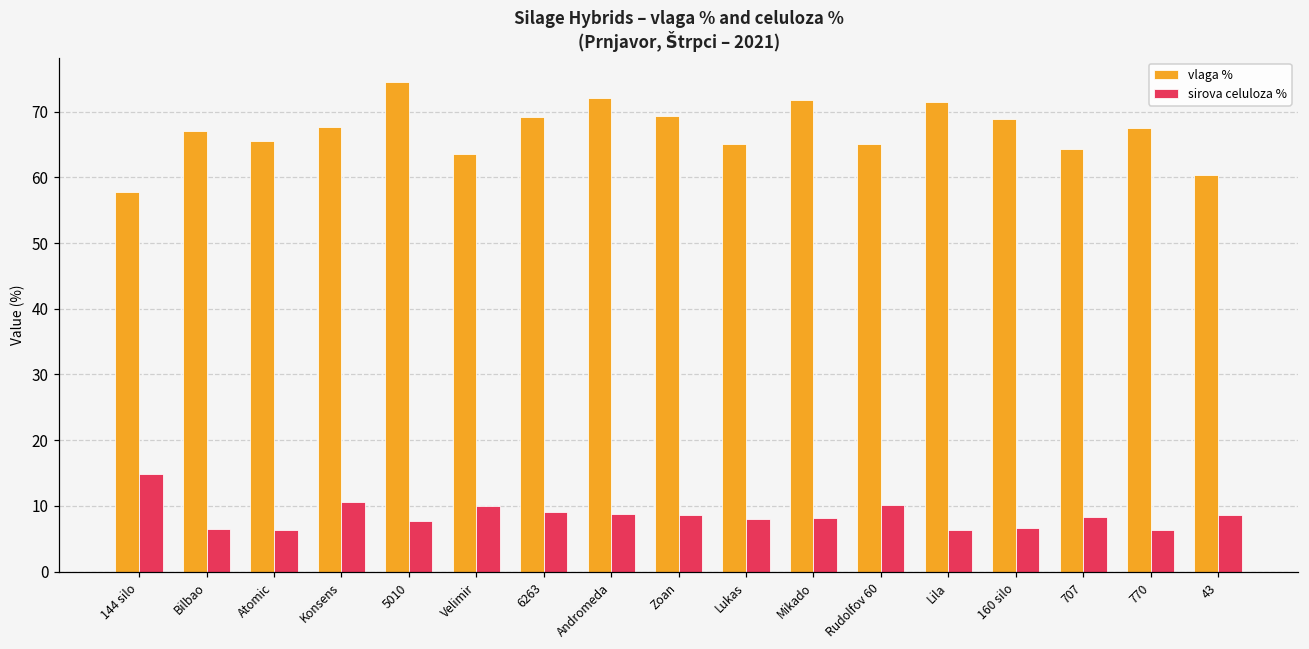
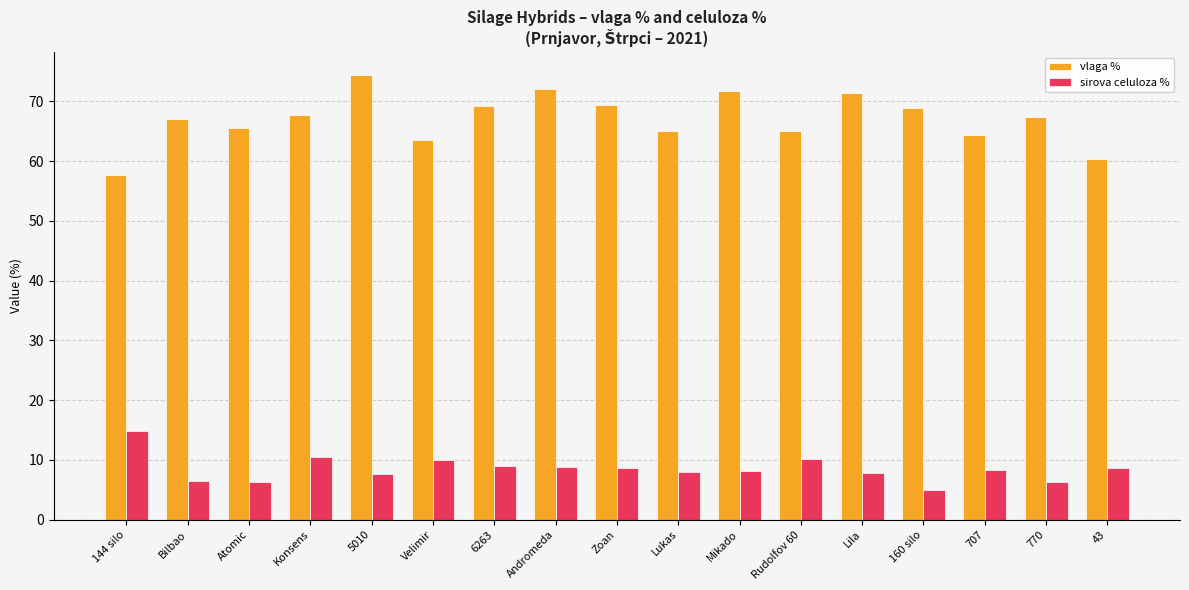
sirova celuloza %, Lila: 6 -> 8
sirova celuloza %, 160 silo: 7 -> 5
